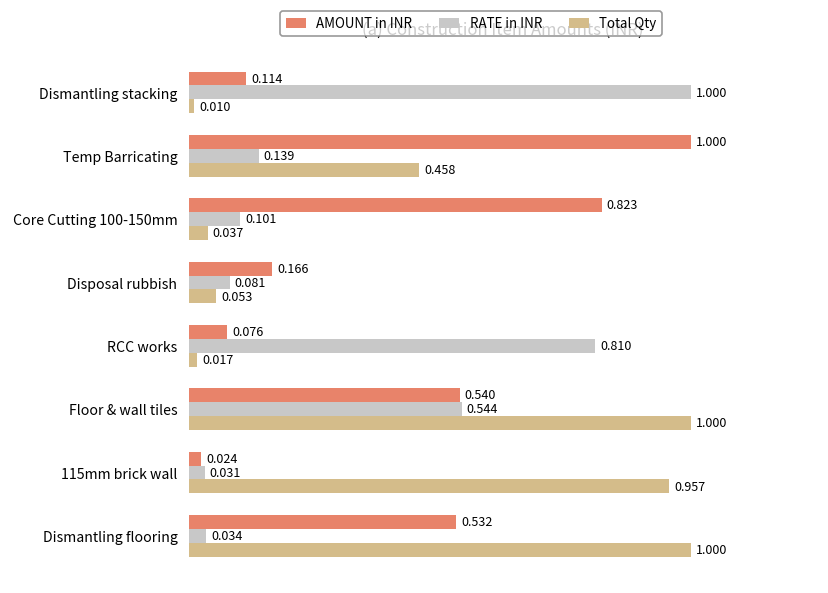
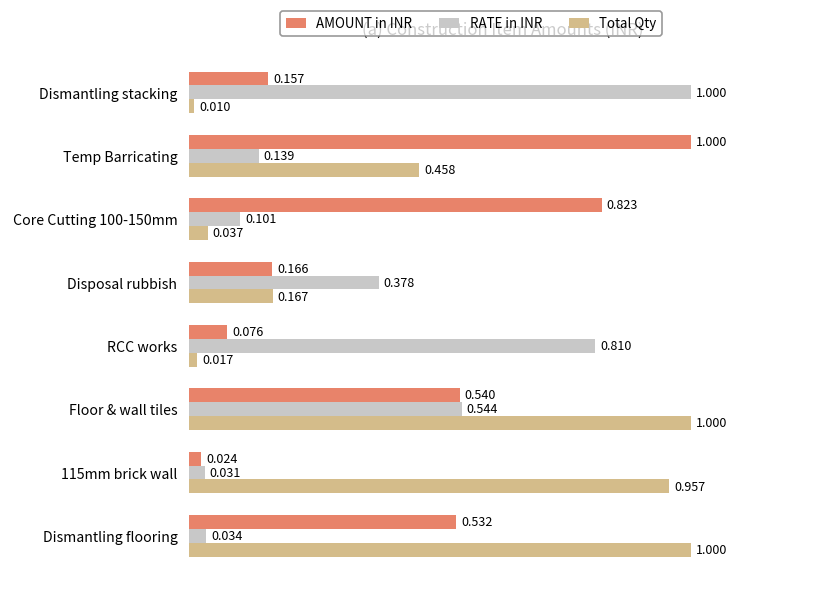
AMOUNT in INR, Dismantling stacking: 0.114 -> 0.157
RATE in INR, Disposal rubbish: 0.081 -> 0.378
Total Qty, Disposal rubbish: 0.053 -> 0.167
